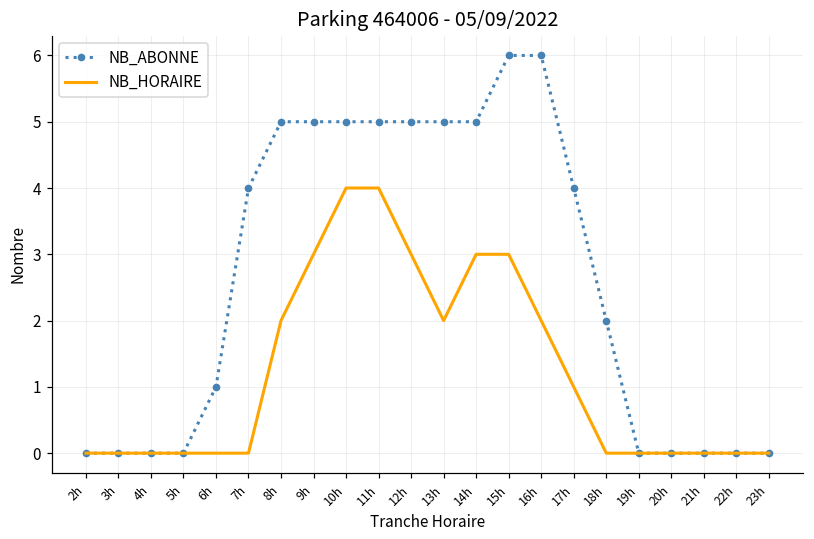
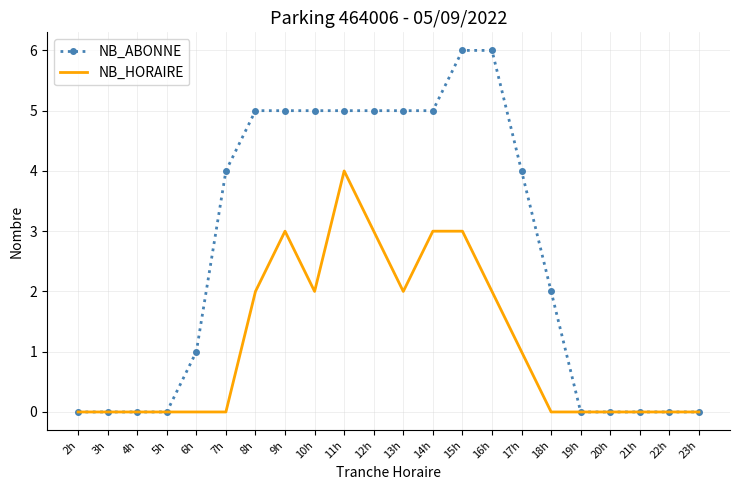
NB_HORAIRE, 10h: 4 -> 2
